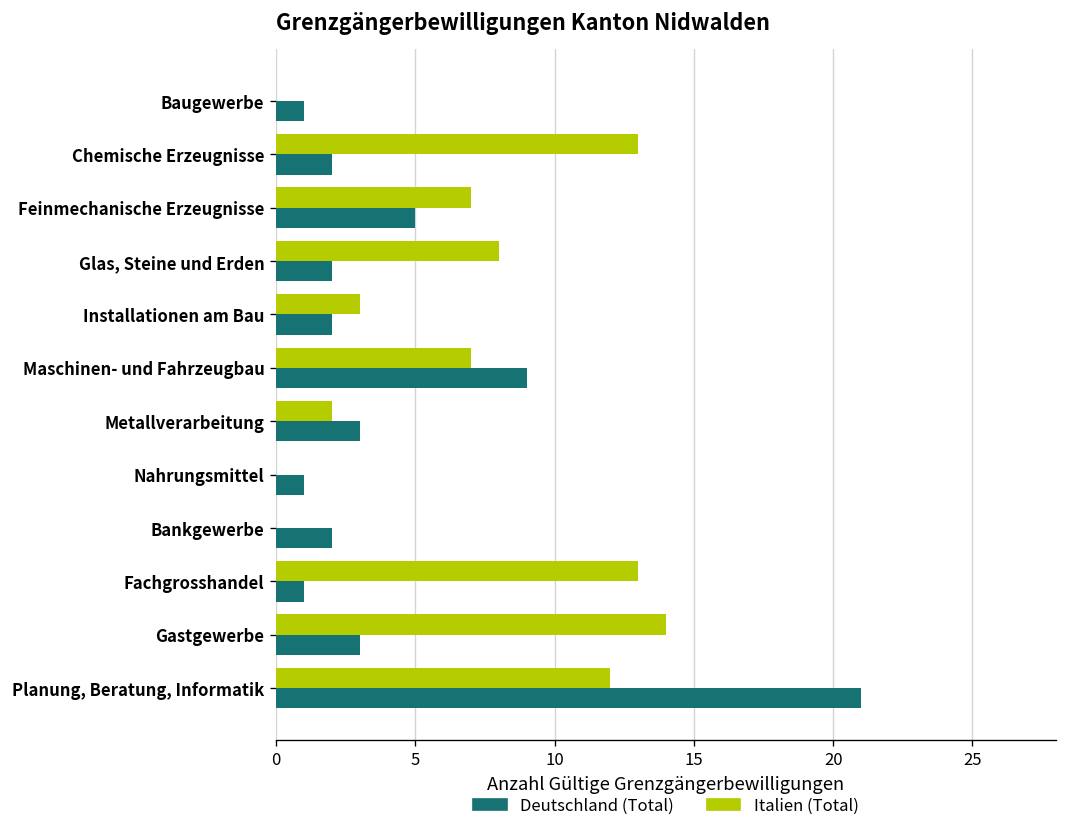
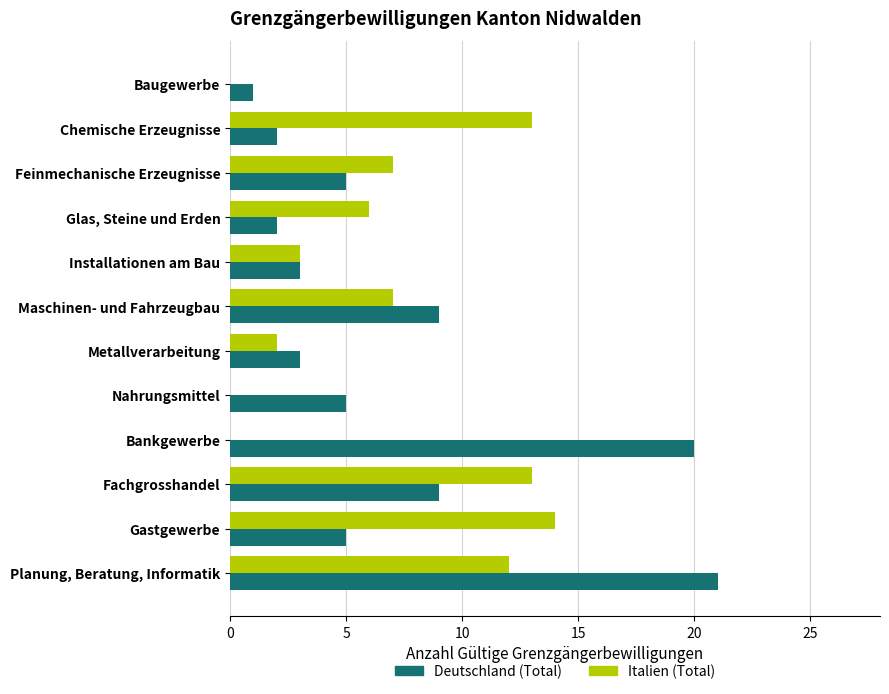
Italien (Total), Glas, Steine und Erden: 8 -> 6
Deutschland (Total), Installationen am Bau: 2 -> 3
Deutschland (Total), Nahrungsmittel: 1 -> 5
Deutschland (Total), Bankgewerbe: 2 -> 20
Deutschland (Total), Fachgrosshandel: 1 -> 9
Deutschland (Total), Gastgewerbe: 3 -> 5
